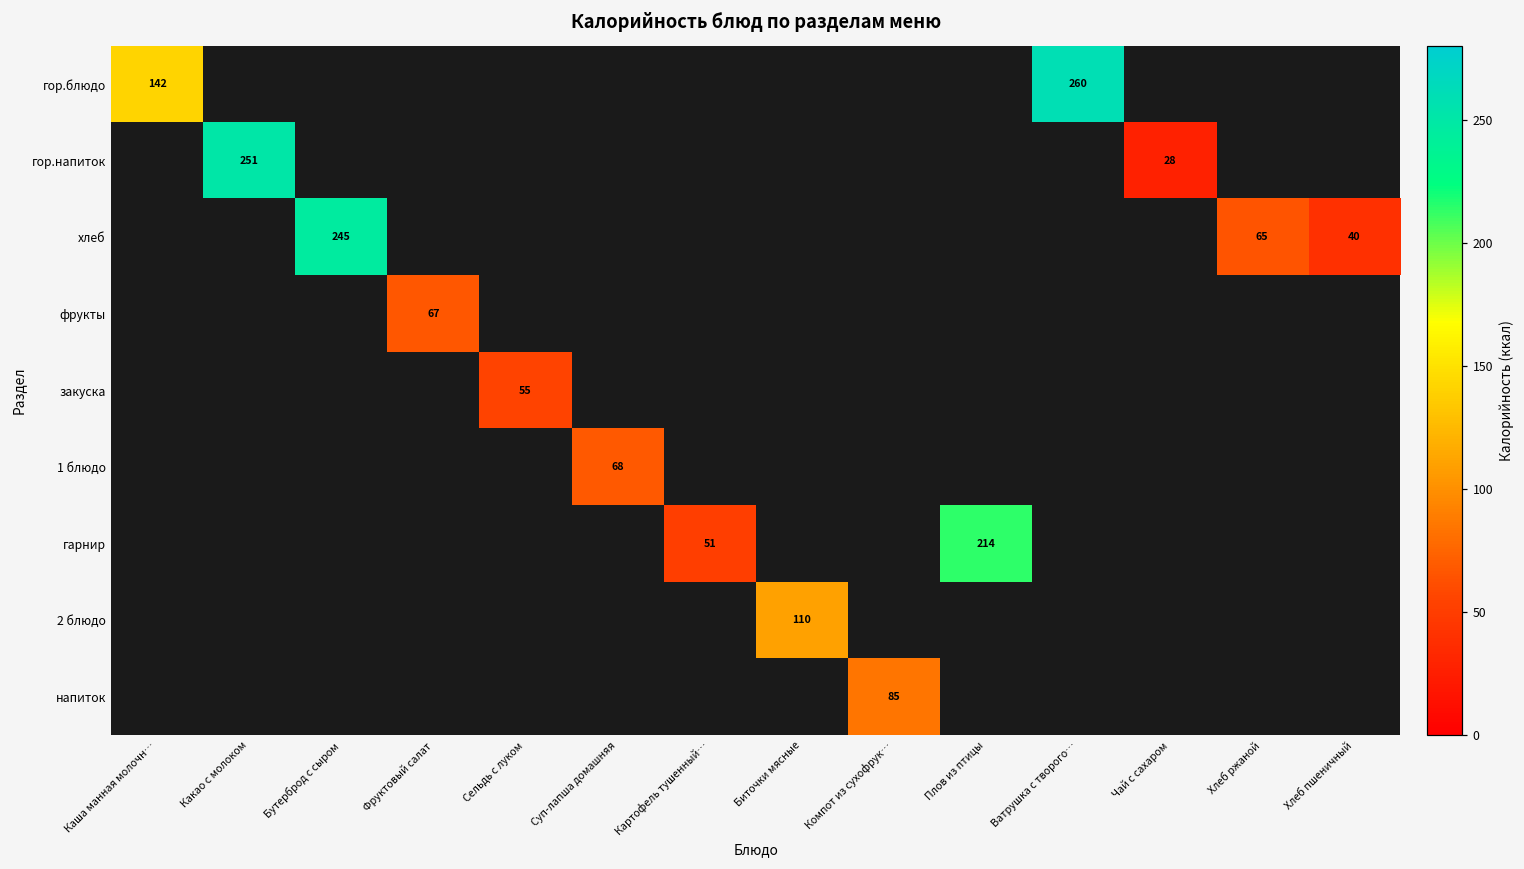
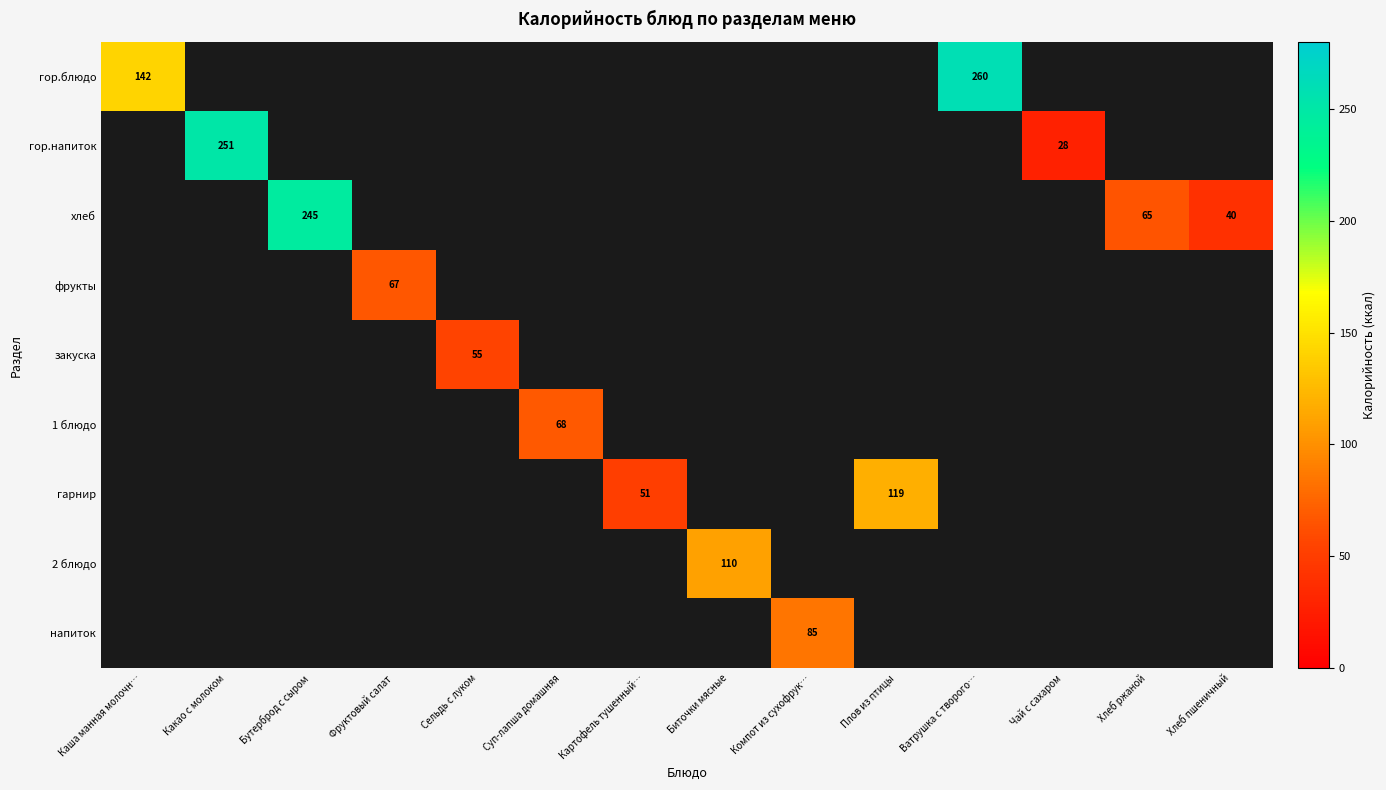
гарнир, Плов из птицы: 214 -> 119
